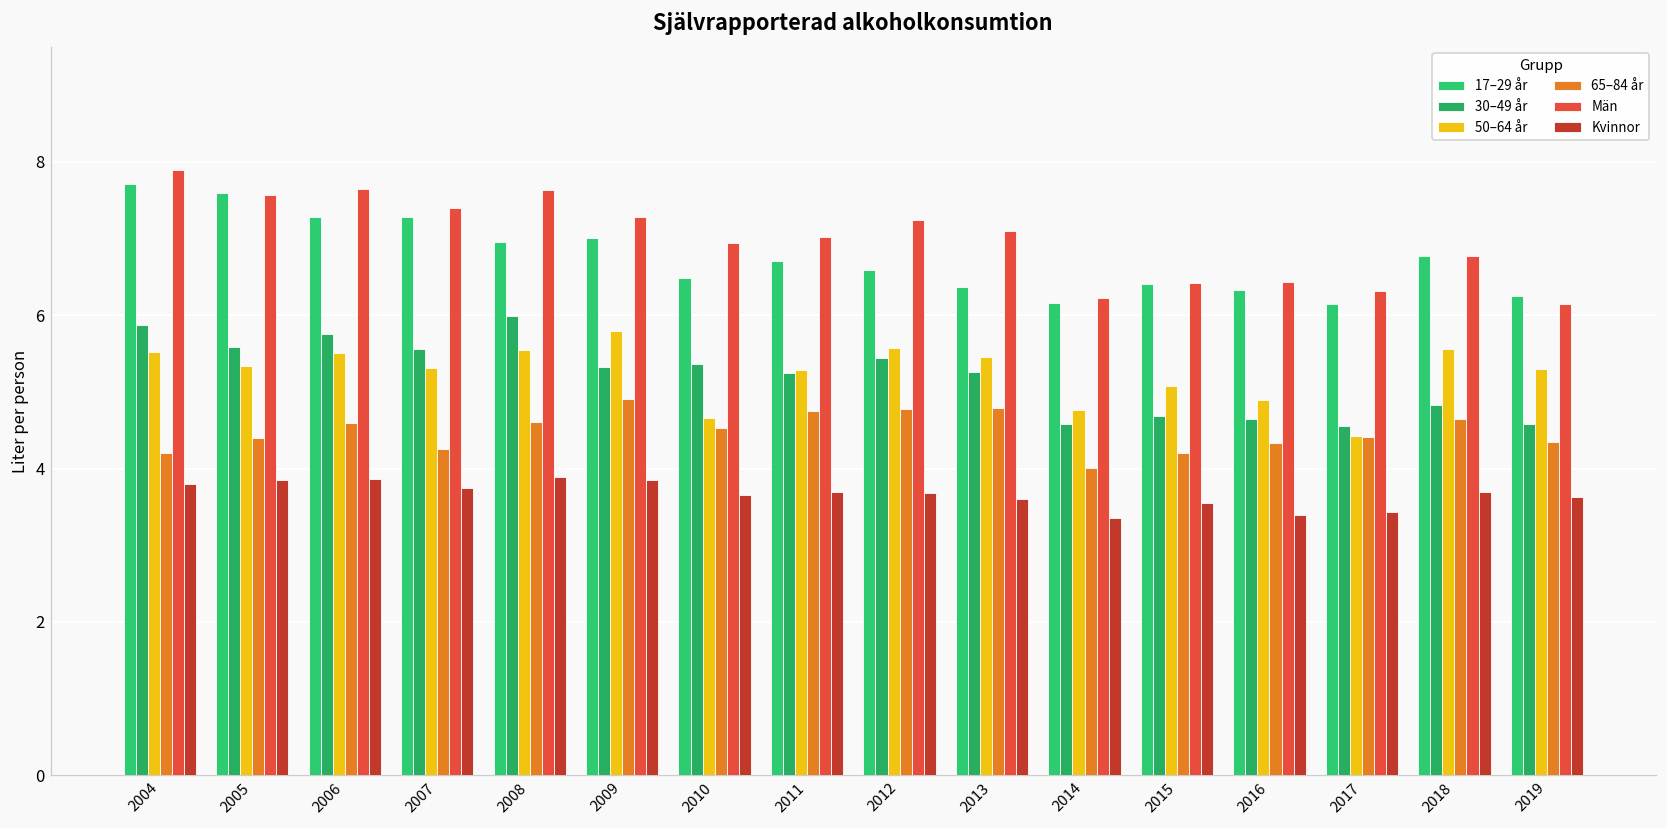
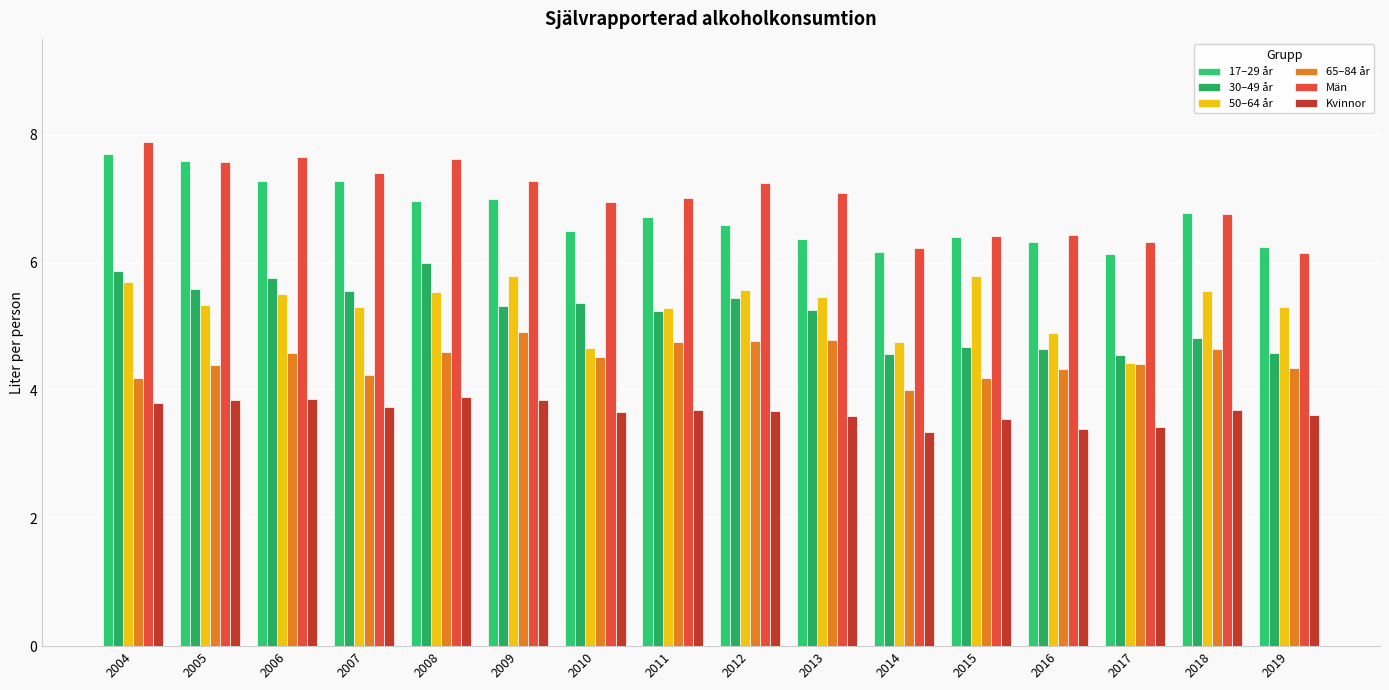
50–64 år, 2004: 5.5 -> 5.7
50–64 år, 2015: 5.1 -> 5.8
